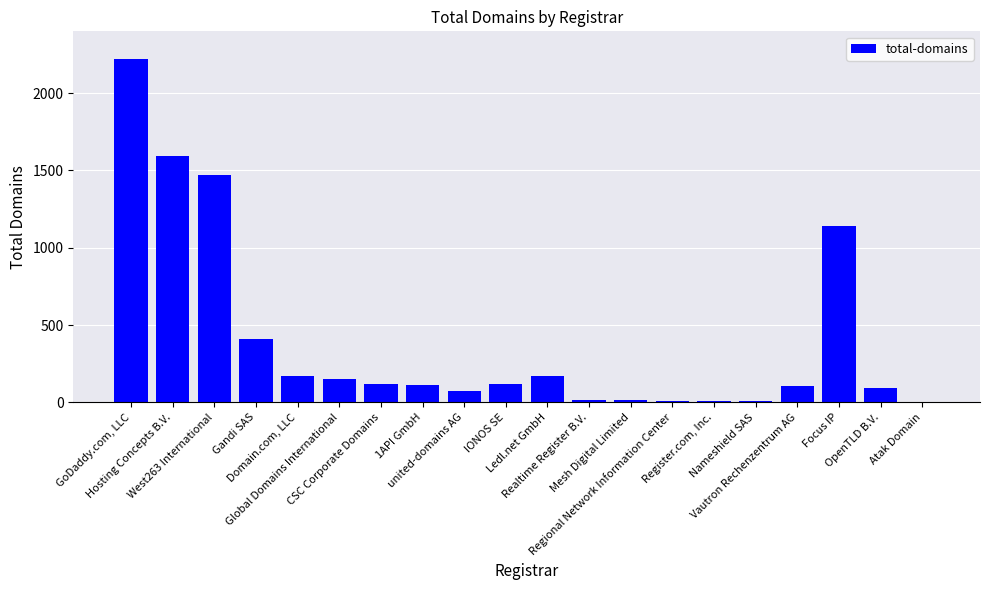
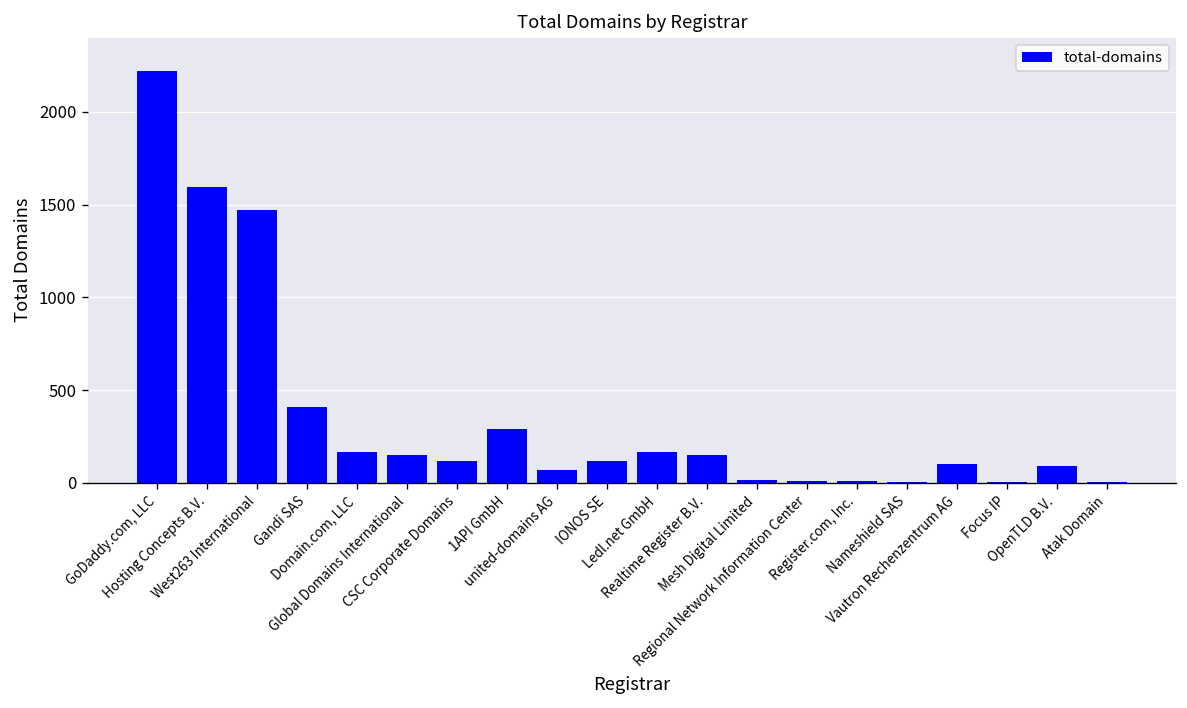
1API GmbH: 110 -> 290
Realtime Register B.V.: 20 -> 150
Focus IP: 1140 -> 0
